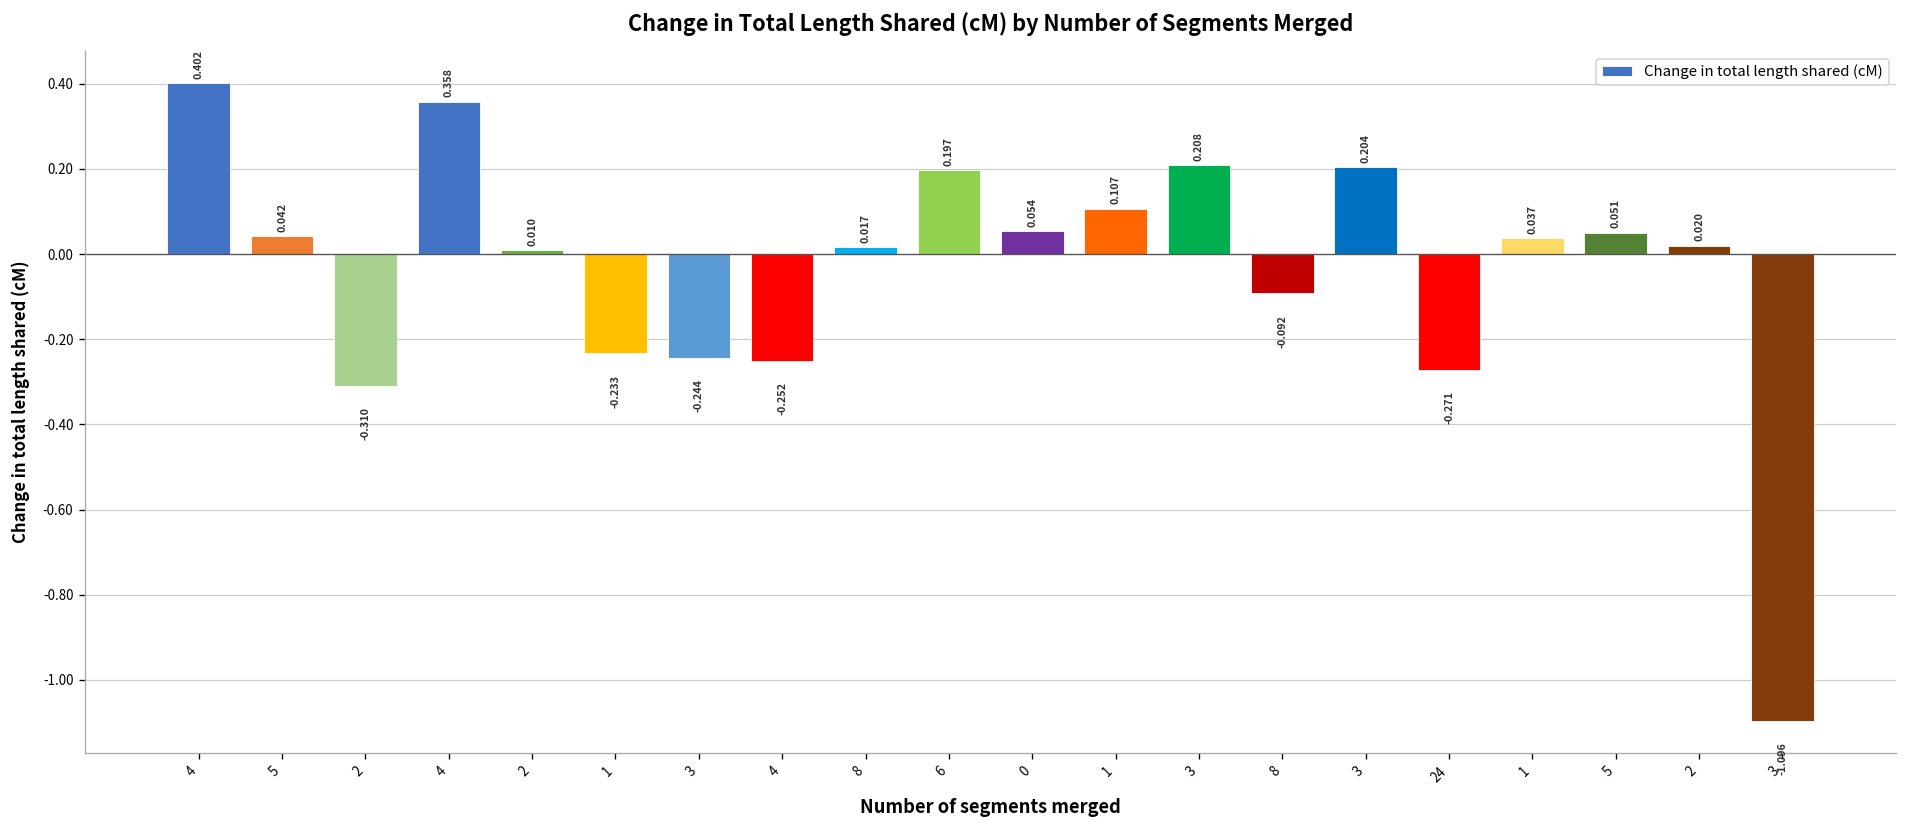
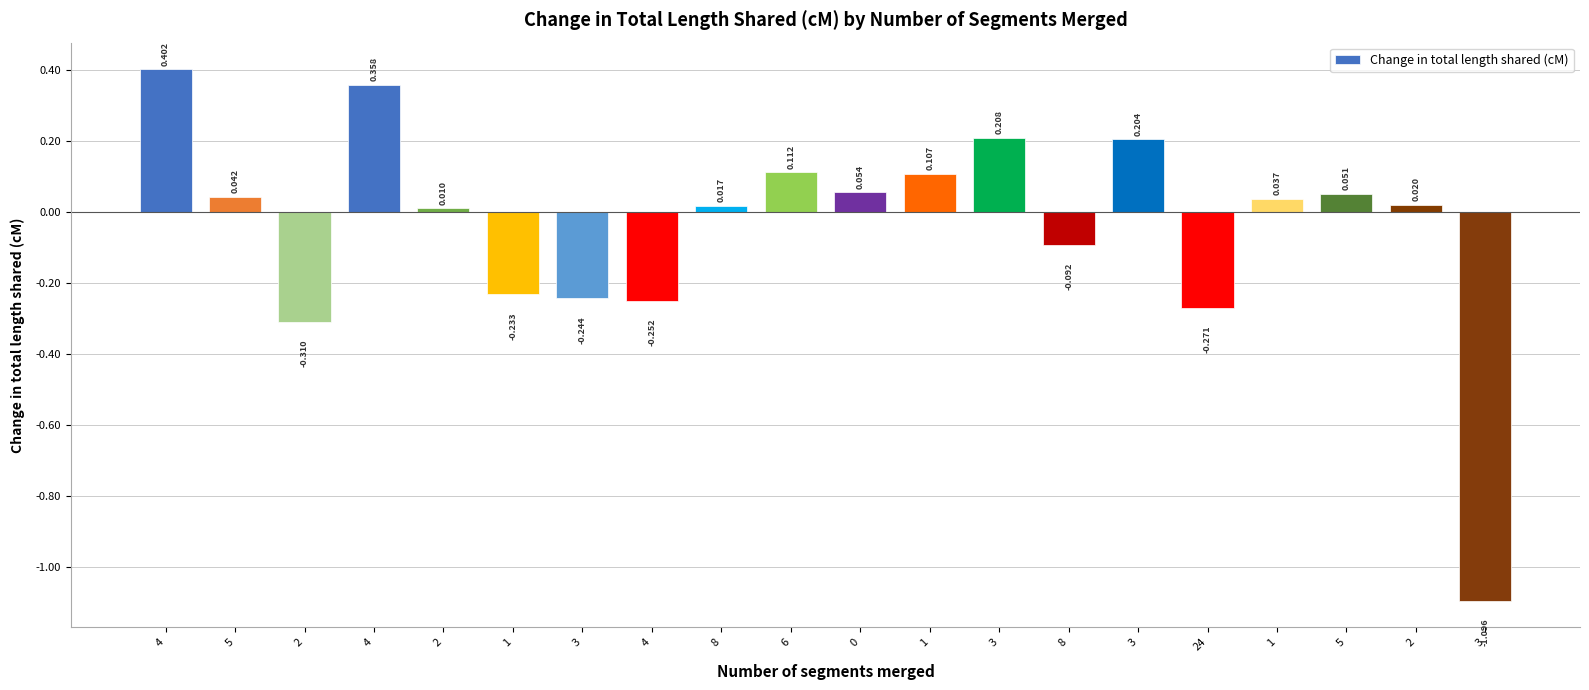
6: 0.197 -> 0.112
